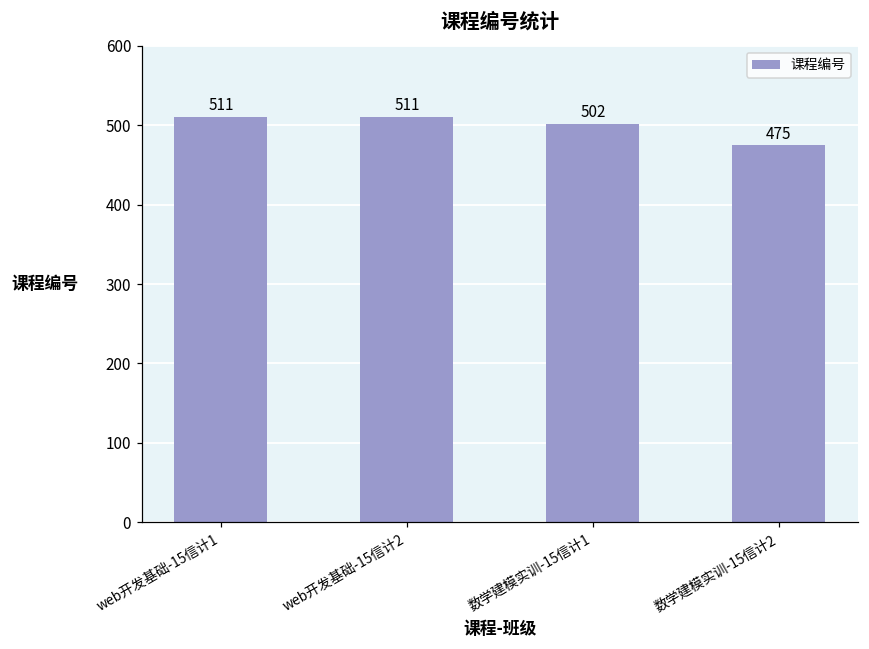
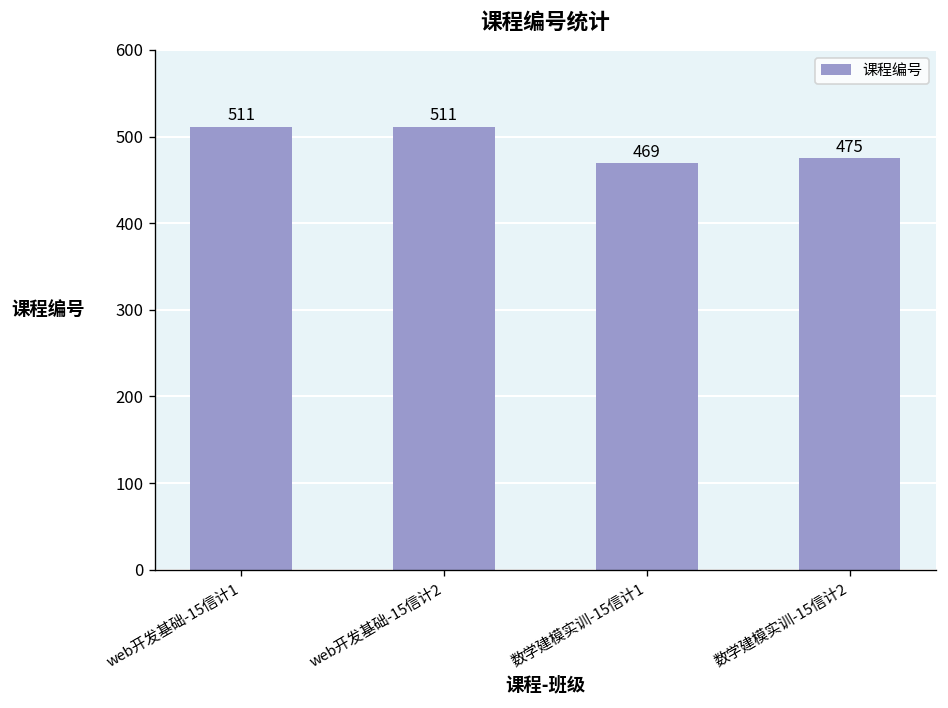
数学建模实训-15信计1: 502 -> 469
